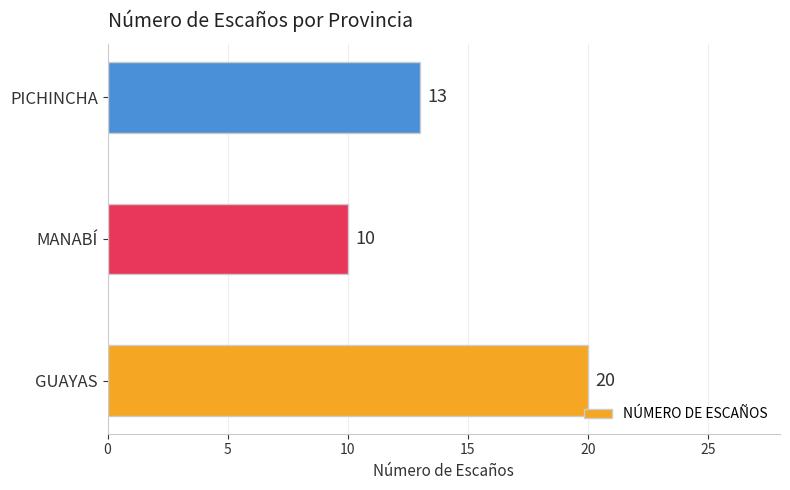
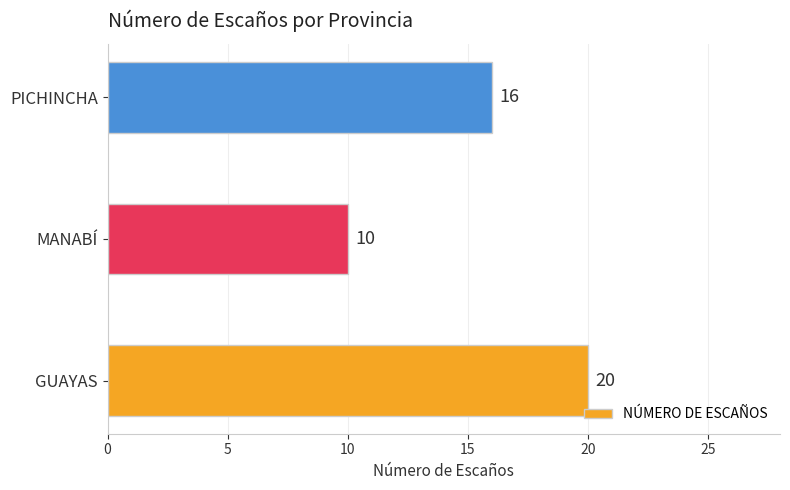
PICHINCHA: 13 -> 16
